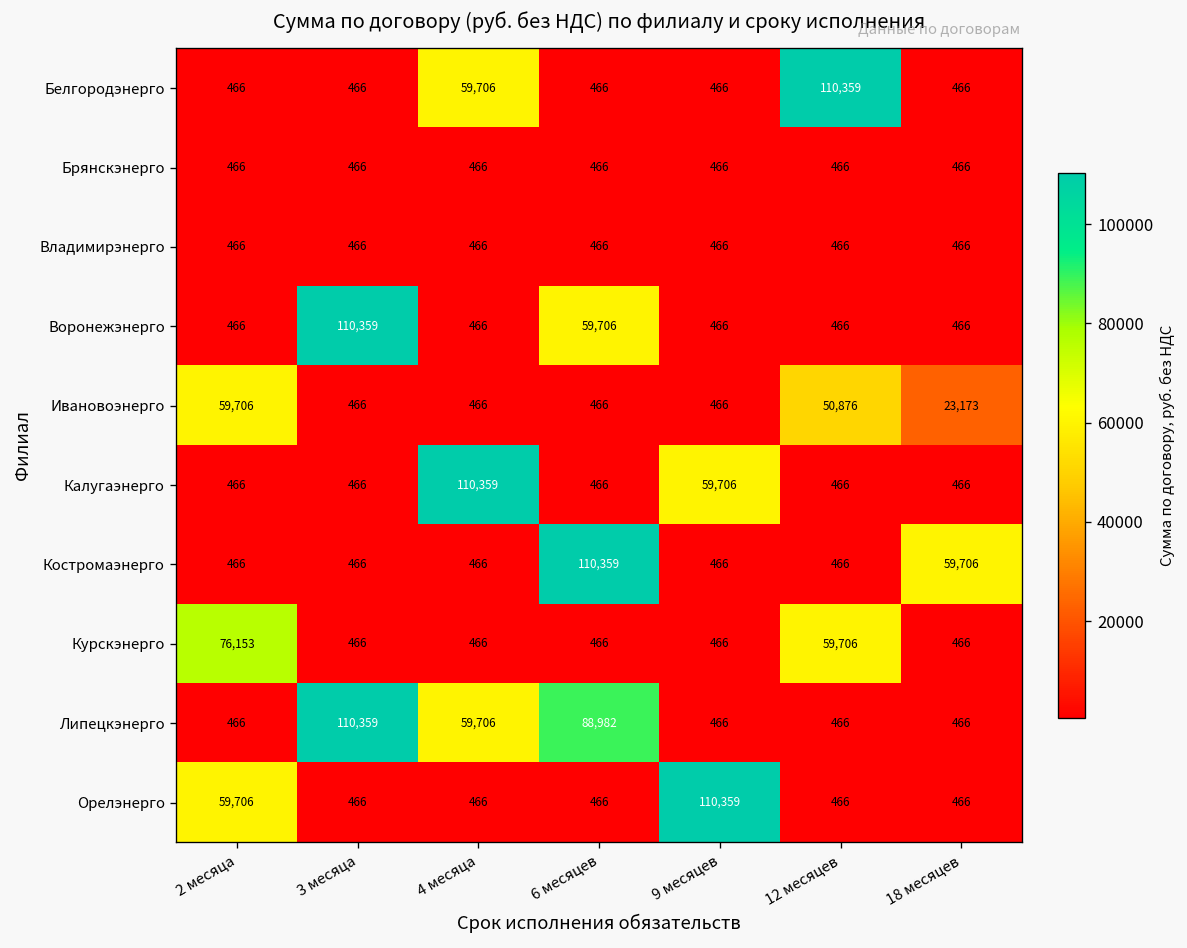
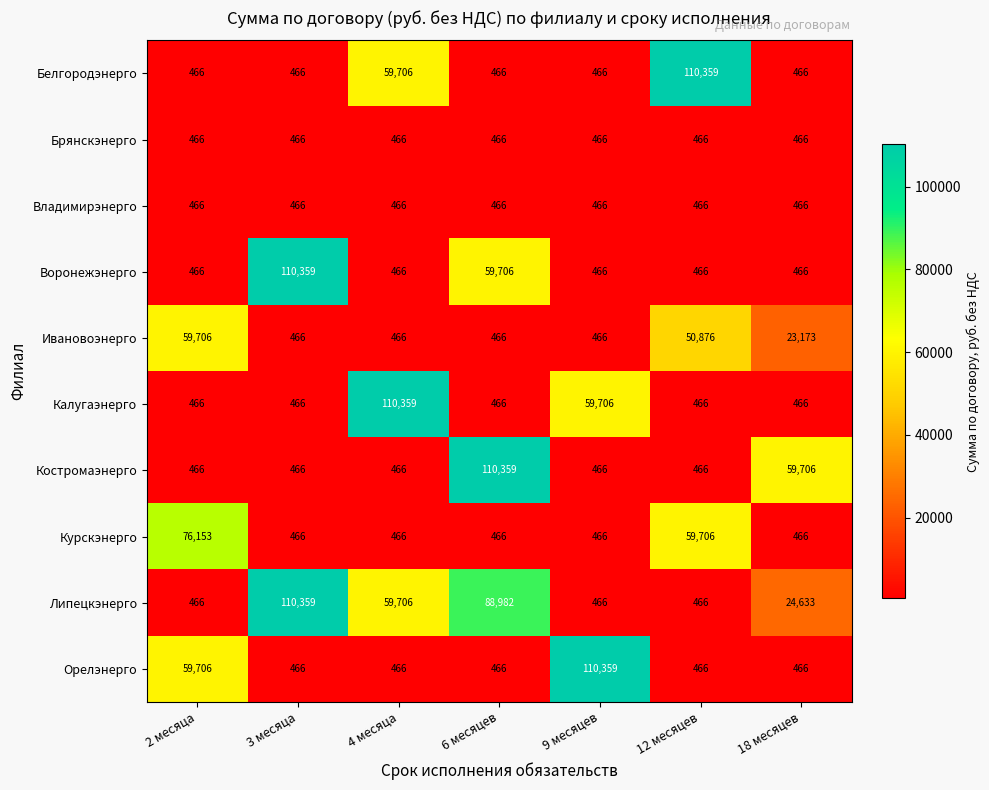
Липецкэнерго, 18 месяцев: 466 -> 24,633
